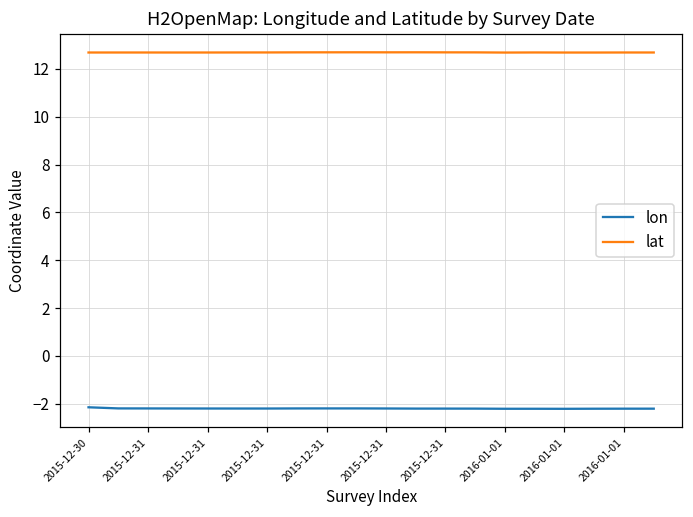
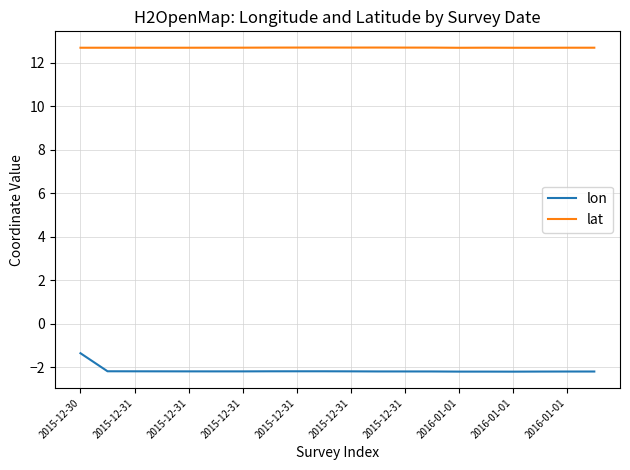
lon, 2015-12-30: -2.1 -> -1.4
